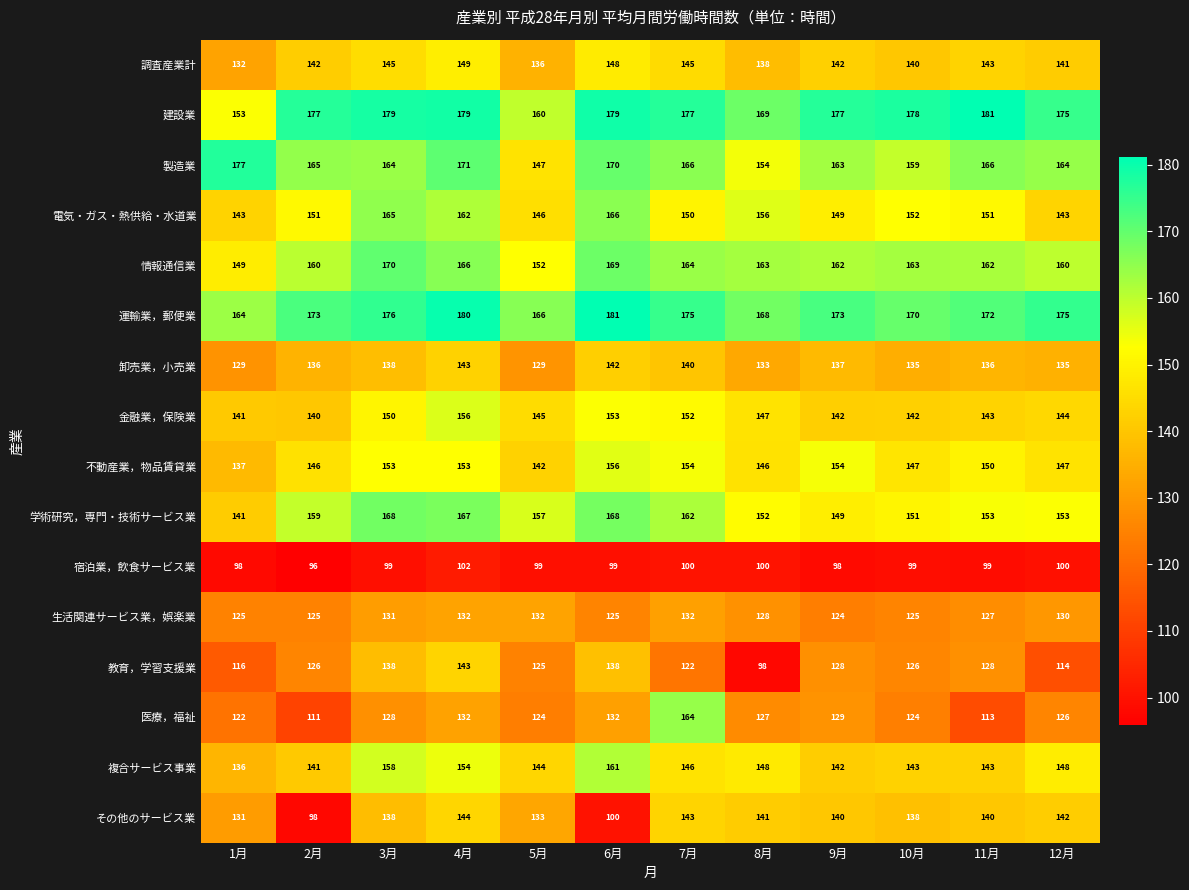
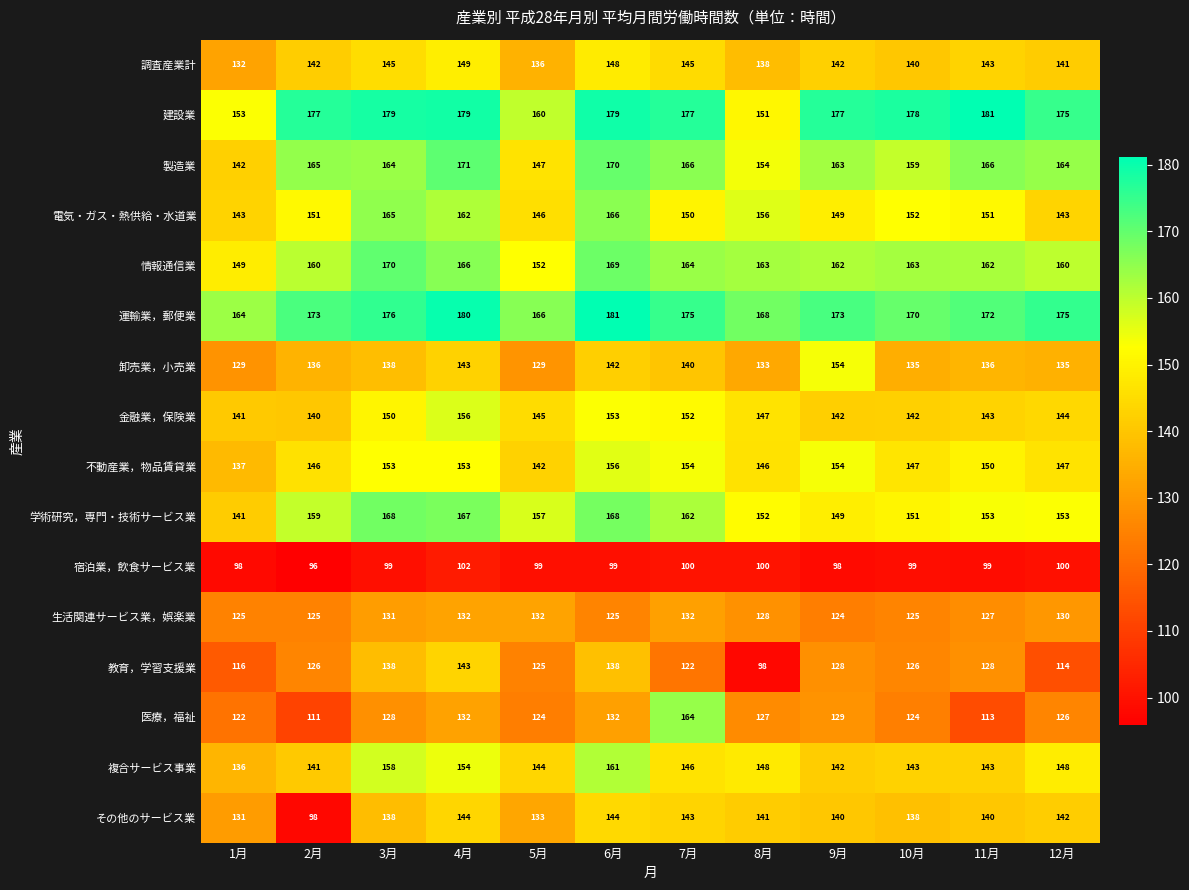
建設業, 8月: 169 -> 151
製造業, 1月: 177 -> 142
卸売業，小売業, 9月: 137 -> 154
その他のサービス業, 6月: 100 -> 144
